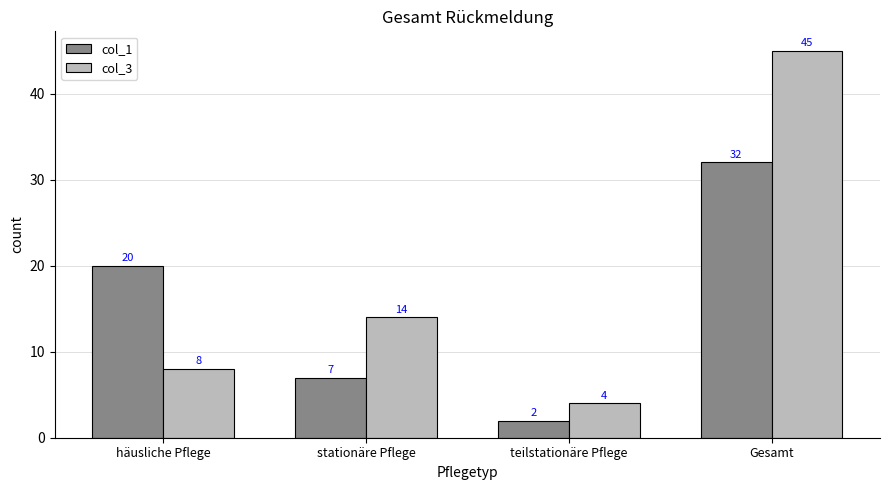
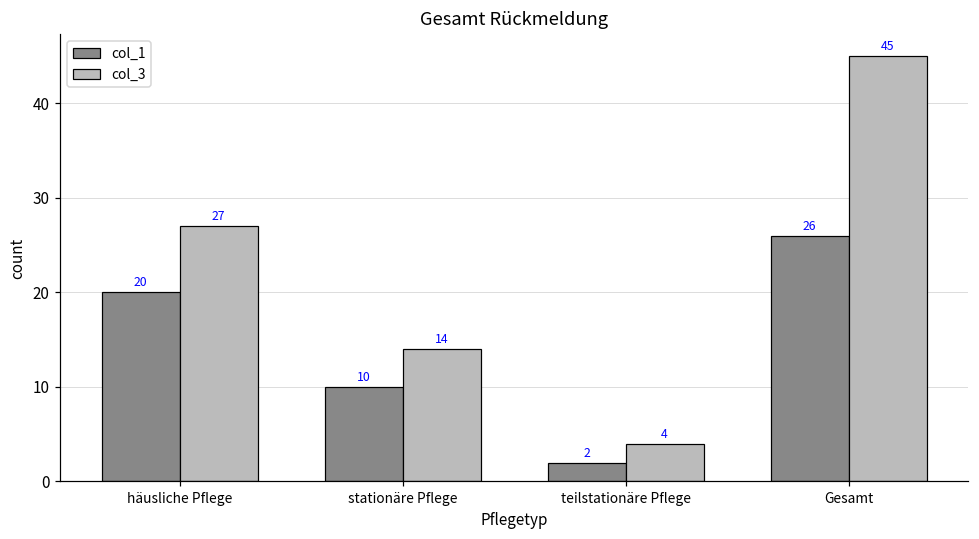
col_3, häusliche Pflege: 8 -> 27
col_1, stationäre Pflege: 7 -> 10
col_1, Gesamt: 32 -> 26
